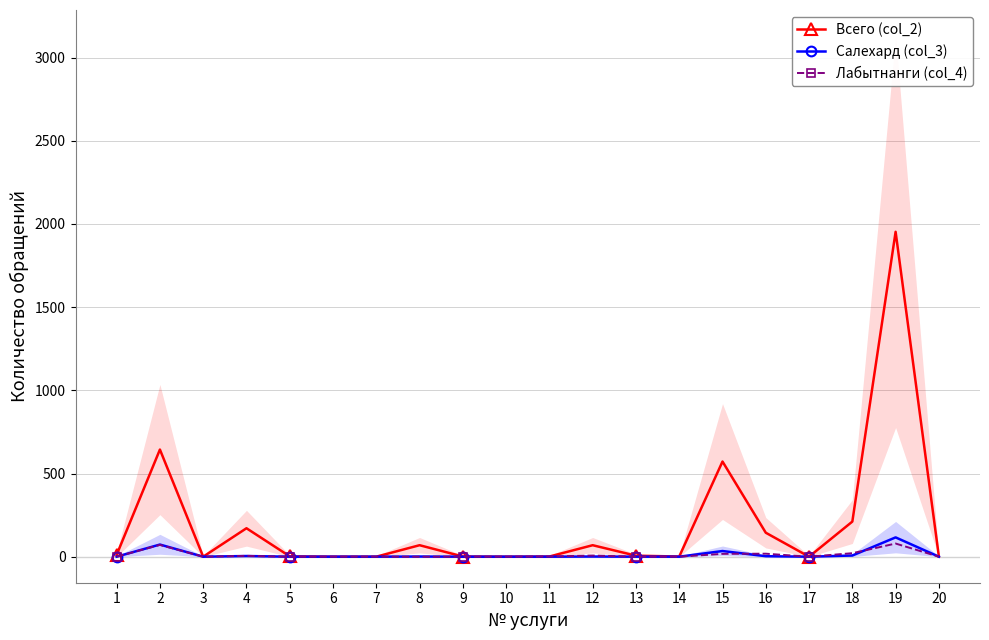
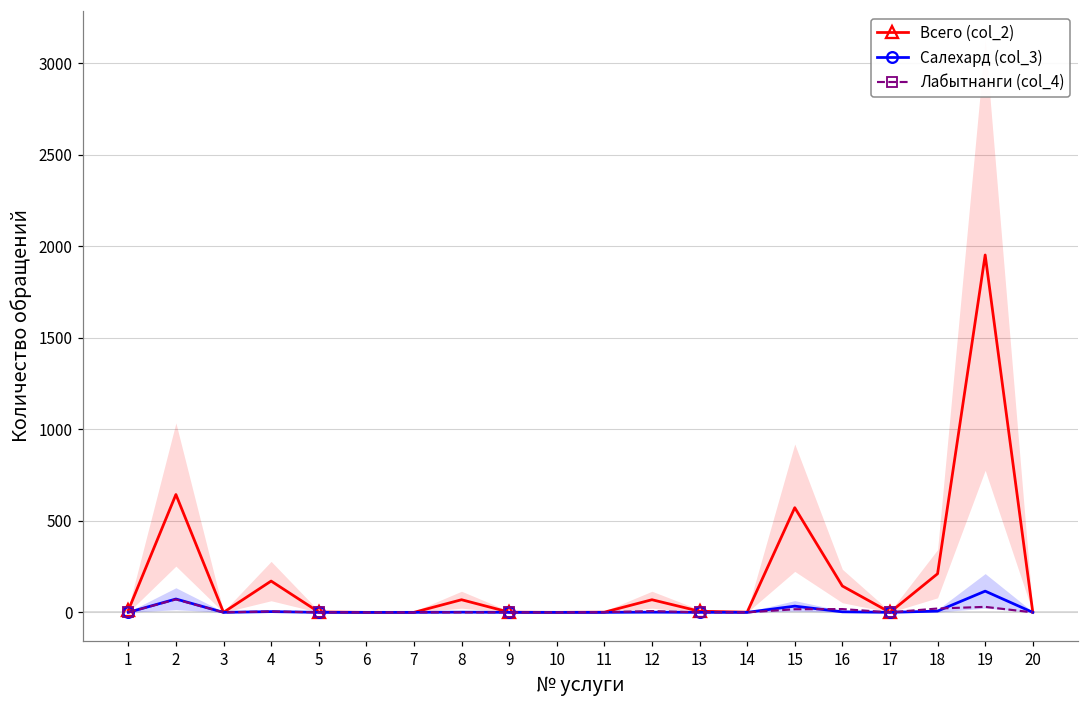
Лабытнанги (col_4), 19: 80 -> 30
